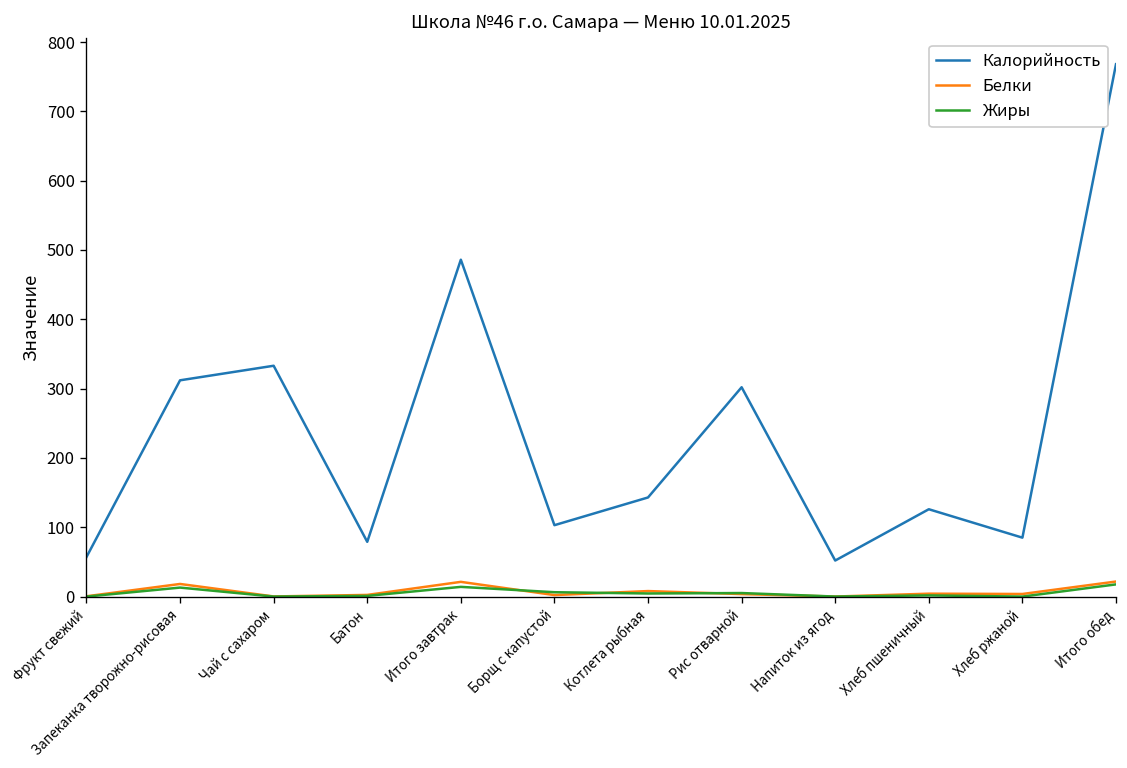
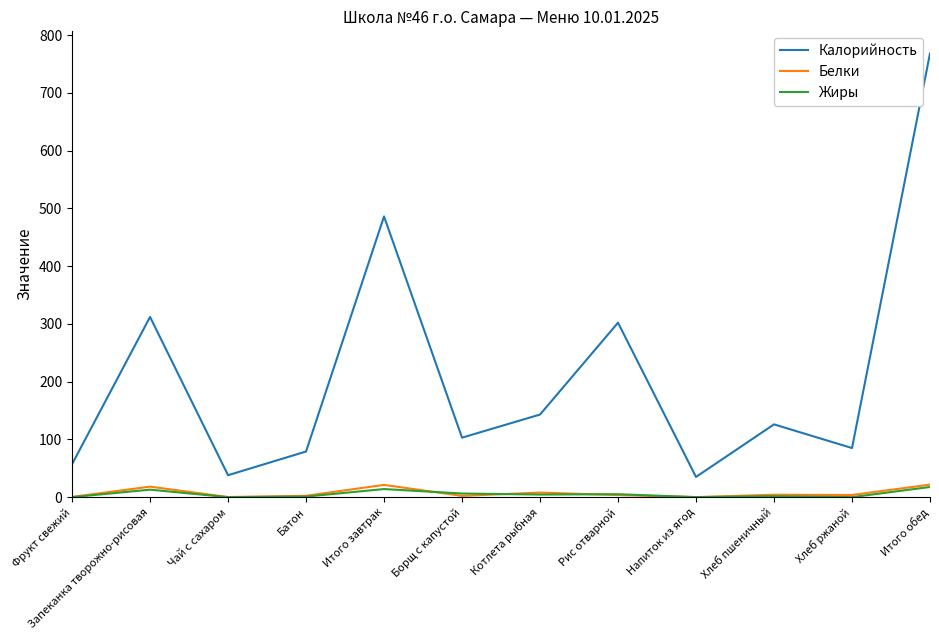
Калорийность, Чай с сахаром: 330 -> 40
Калорийность, Напиток из ягод: 50 -> 40
